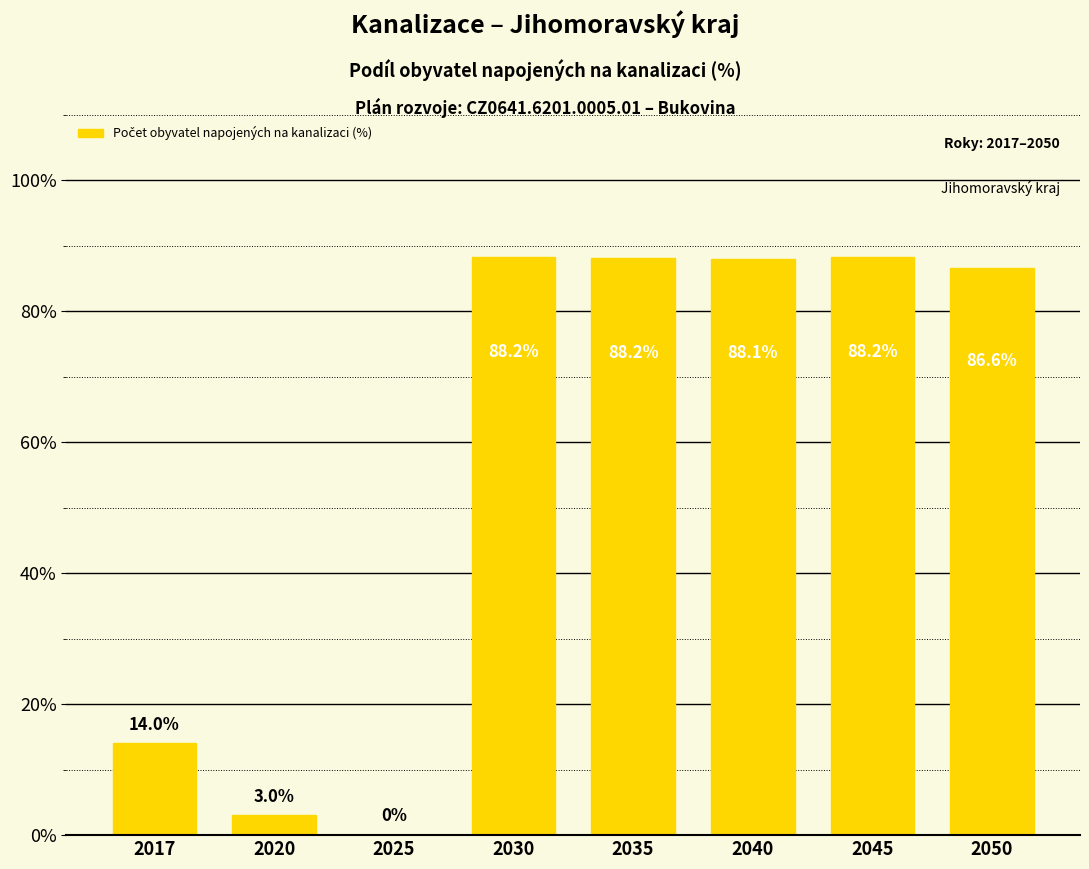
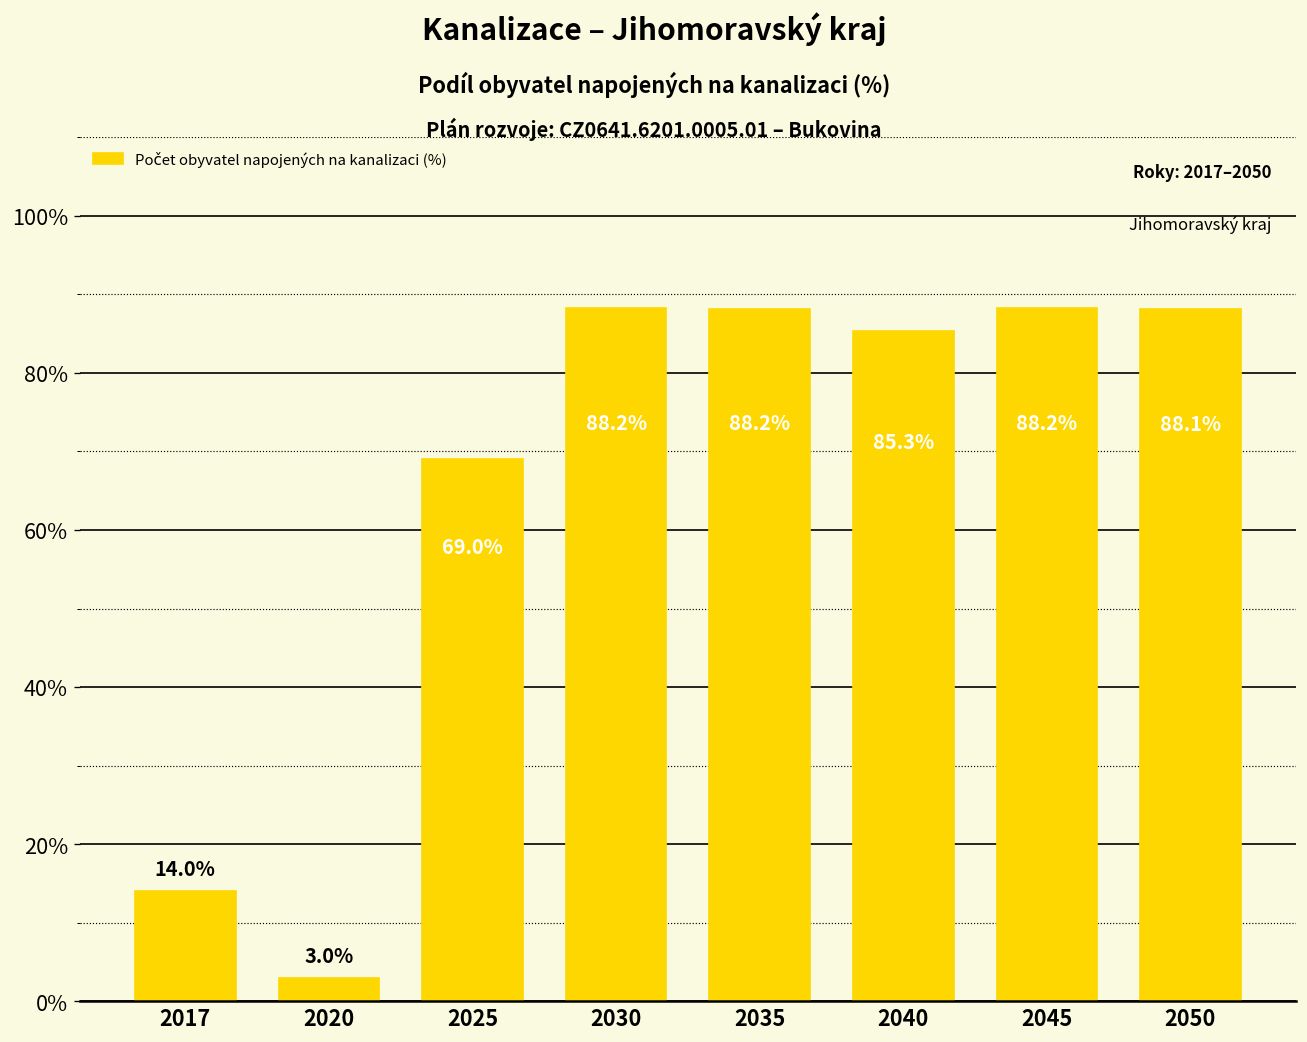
2025: 0% -> 69.0%
2040: 88.1% -> 85.3%
2050: 86.6% -> 88.1%
